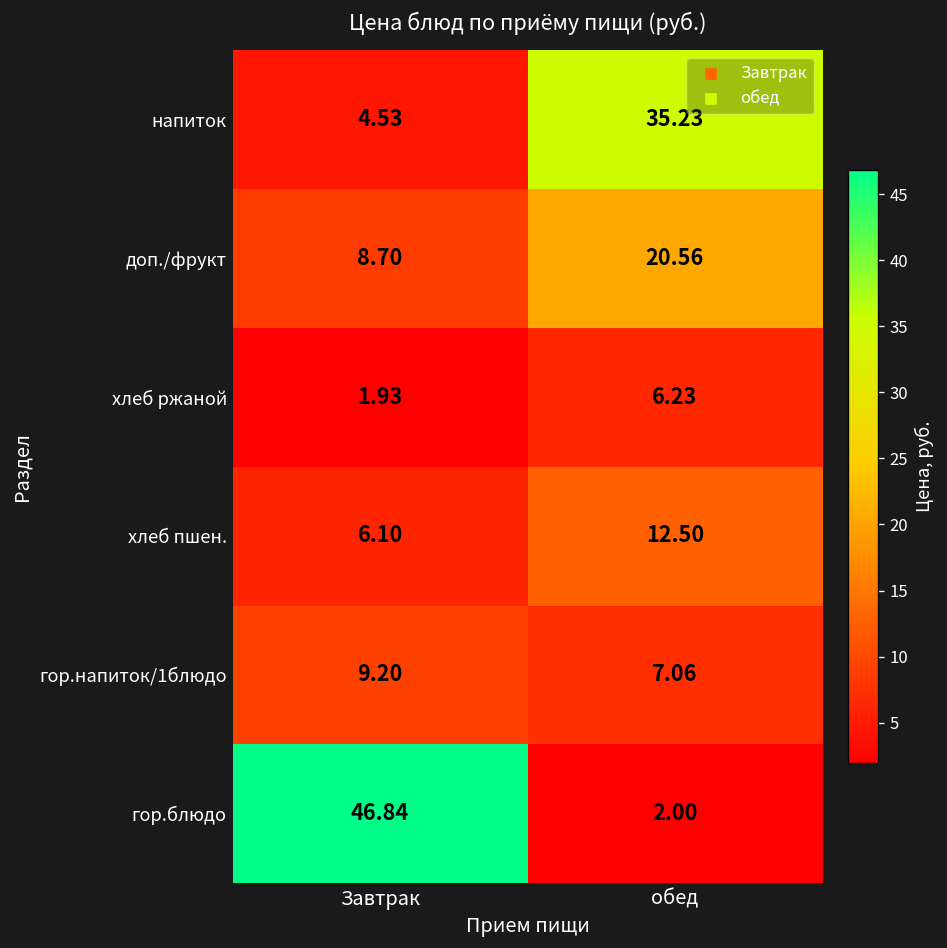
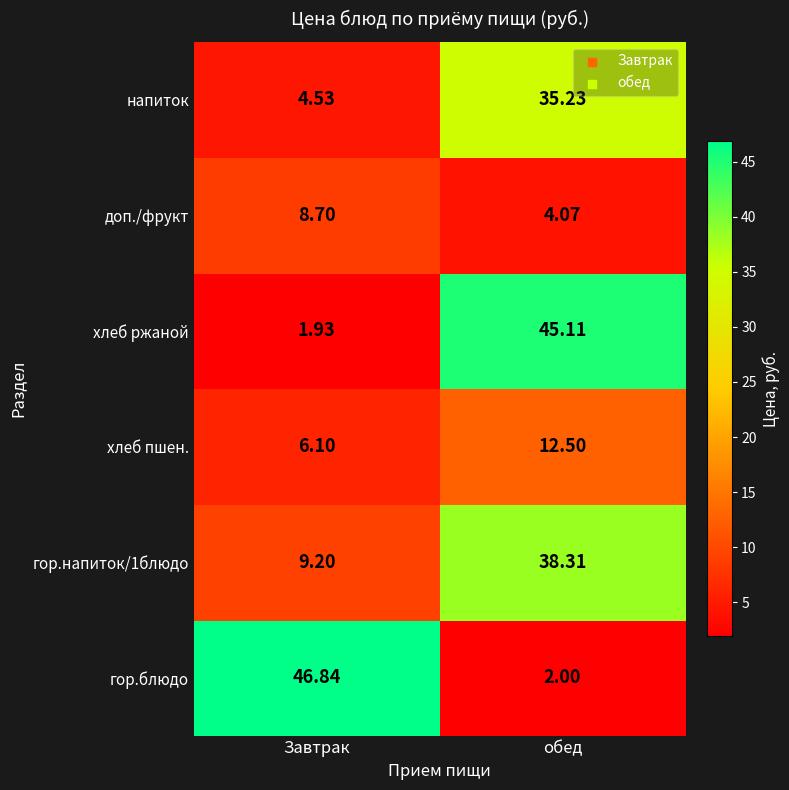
доп./фрукт, обед: 20.56 -> 4.07
хлеб ржаной, обед: 6.23 -> 45.11
гор.напиток/1блюдо, обед: 7.06 -> 38.31
